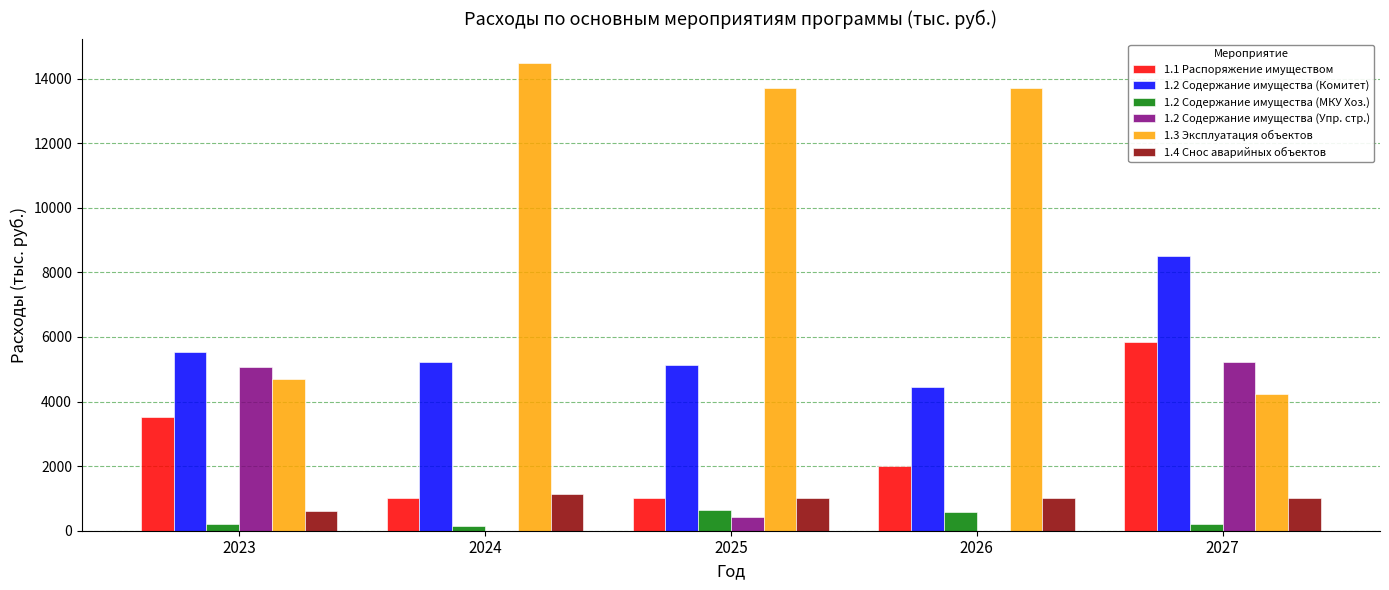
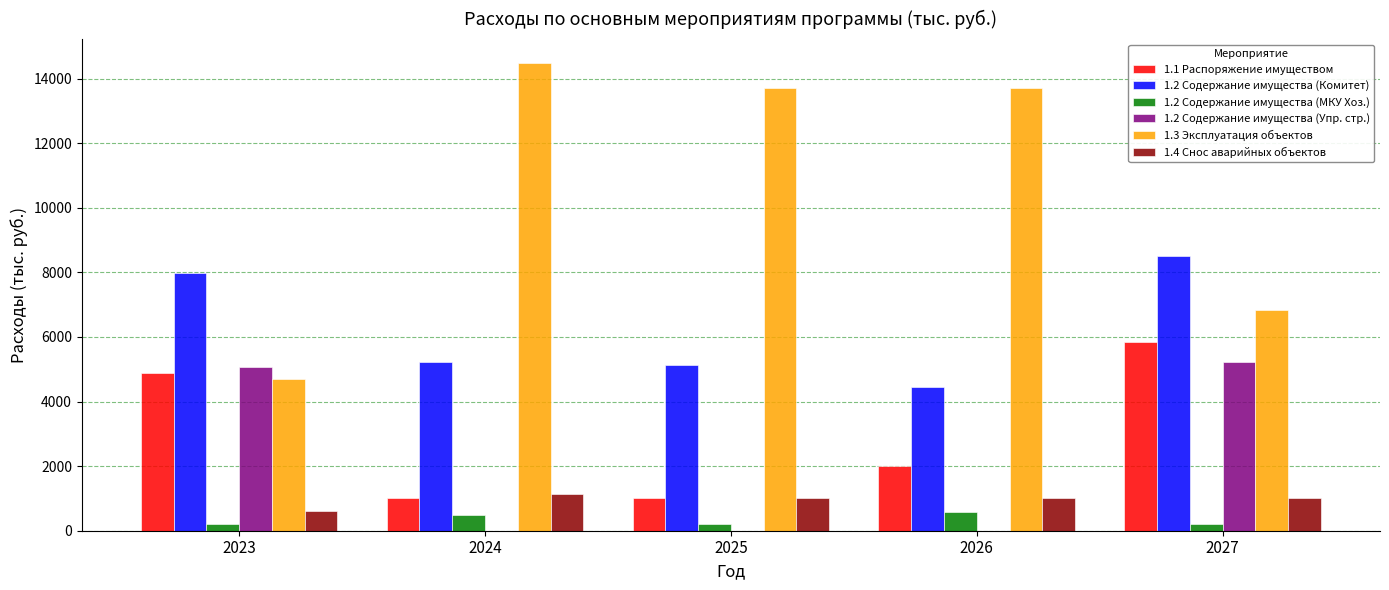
1.1 Распоряжение имуществом, 2023: 3500 -> 4900
1.2 Содержание имущества (Комитет), 2023: 5500 -> 8000
1.2 Содержание имущества (МКУ Хоз.), 2024: 100 -> 500
1.2 Содержание имущества (МКУ Хоз.), 2025: 600 -> 200
1.2 Содержание имущества (Упр. стр.), 2025: 400 -> 0
1.3 Эксплуатация объектов, 2027: 4200 -> 6800
